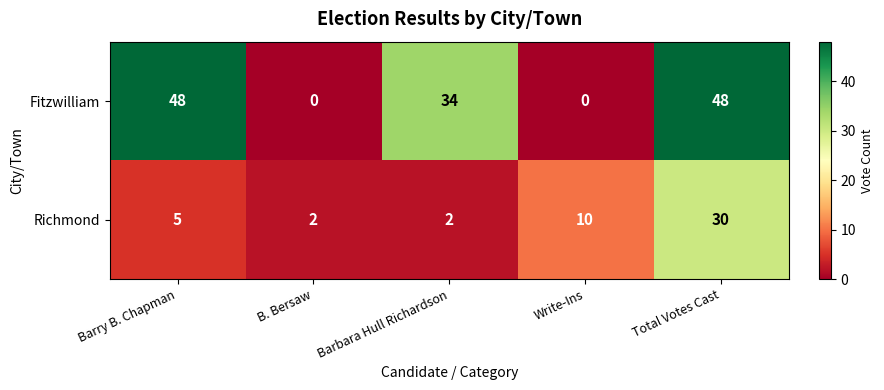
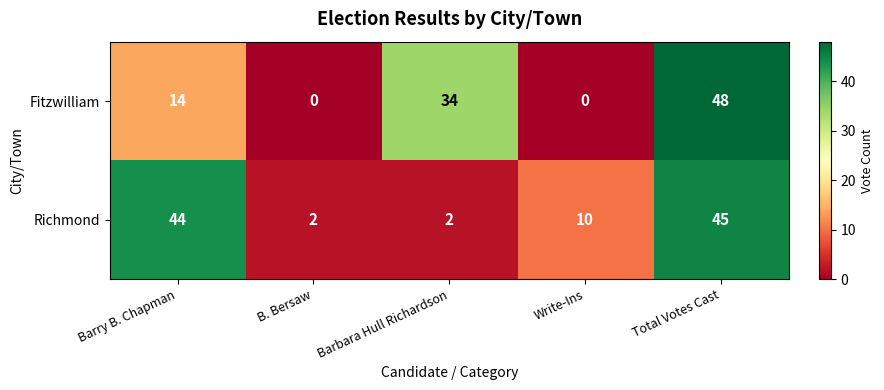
Fitzwilliam, Barry B. Chapman: 48 -> 14
Richmond, Barry B. Chapman: 5 -> 44
Richmond, Total Votes Cast: 30 -> 45
